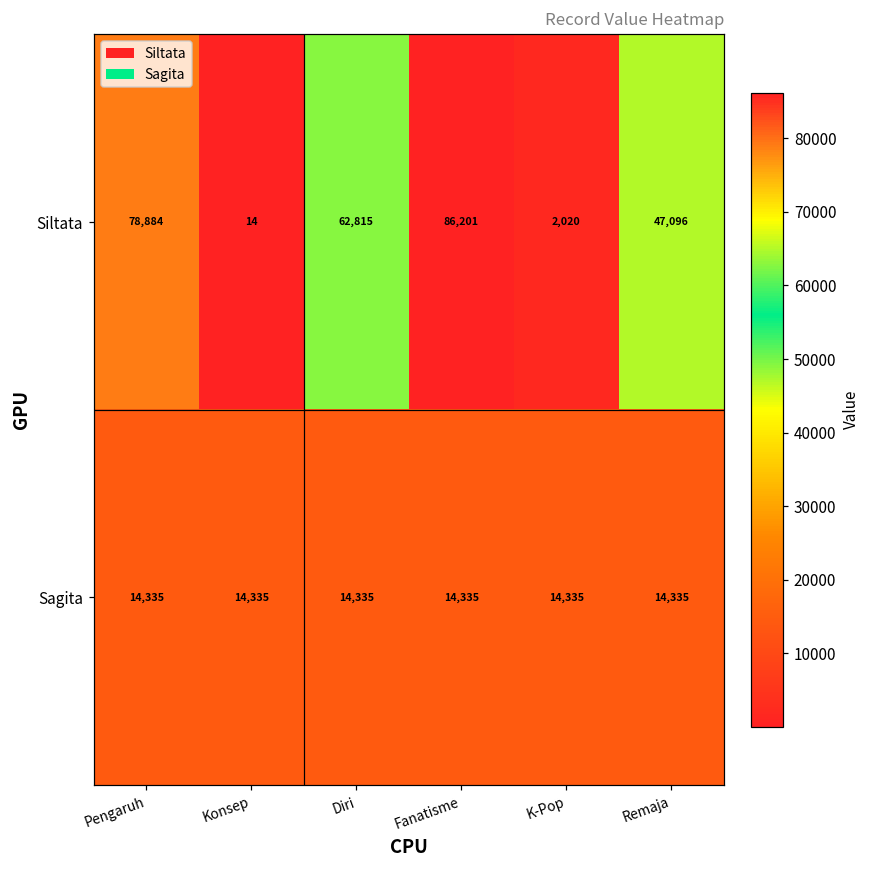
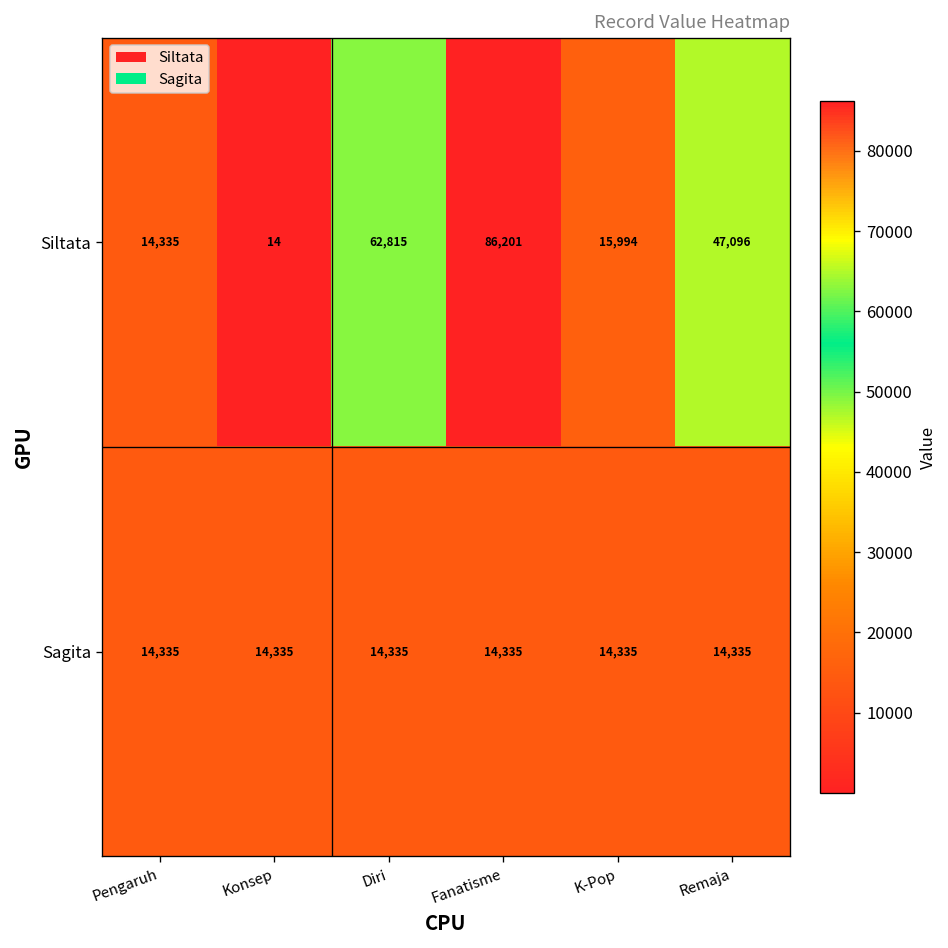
Siltata, Pengaruh: 78,884 -> 14,335
Siltata, K-Pop: 2,020 -> 15,994
